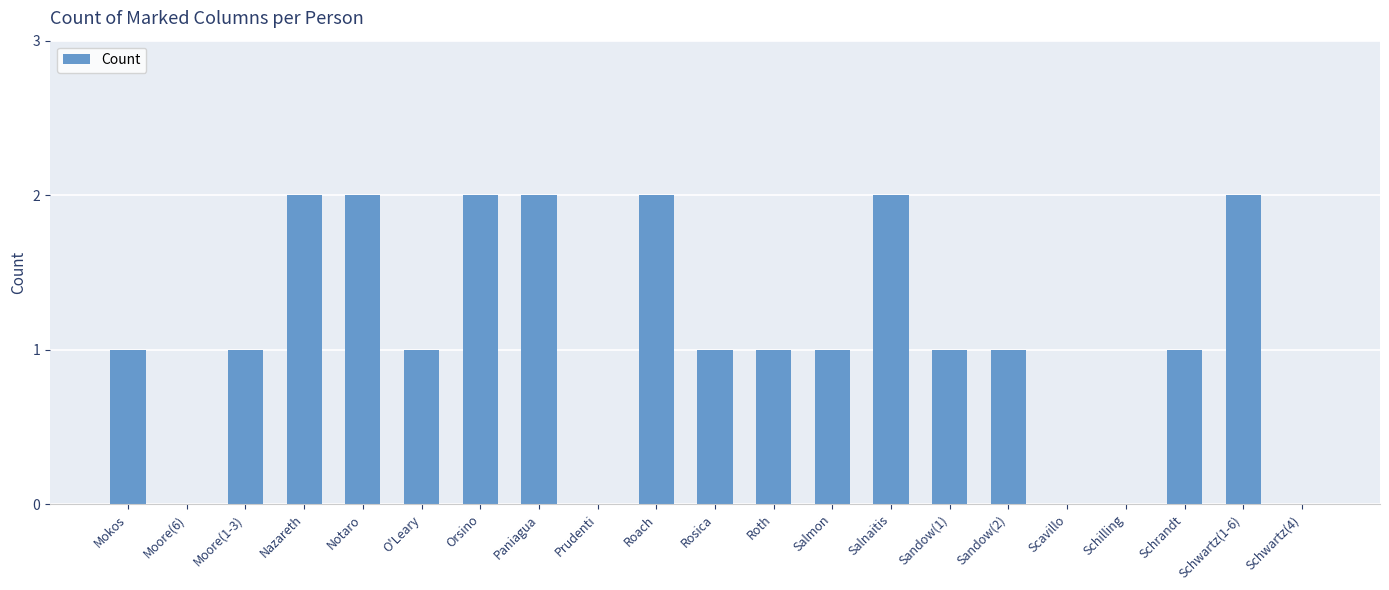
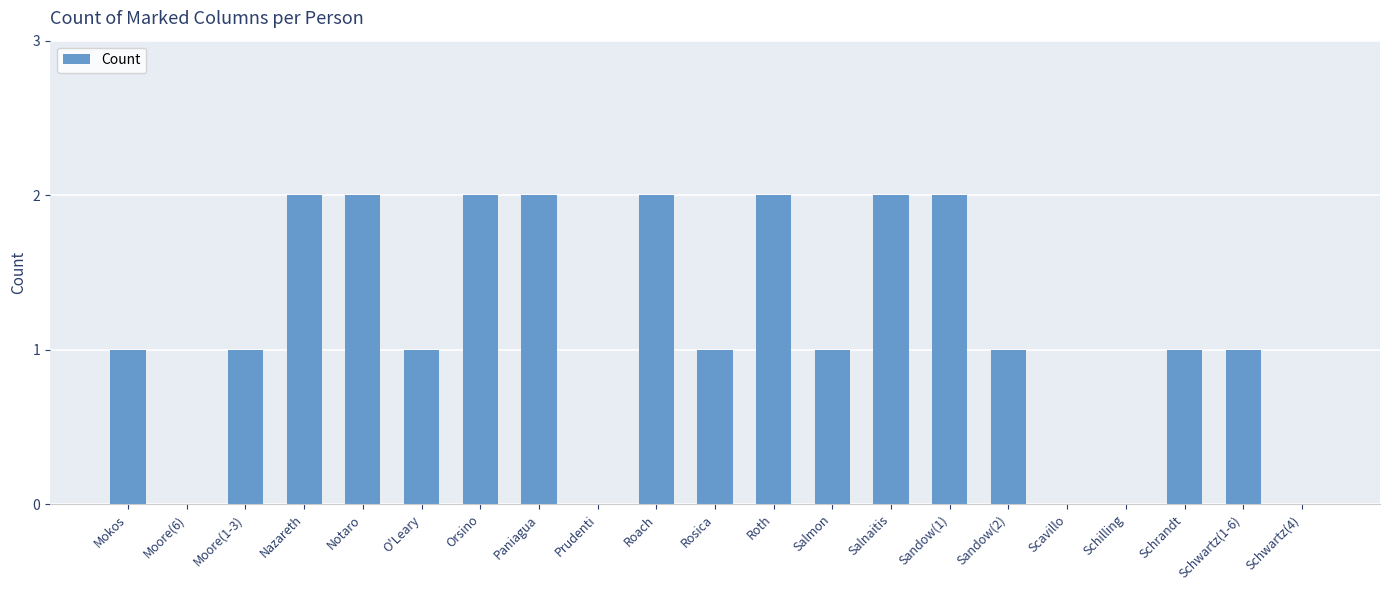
Roth: 1 -> 2
Sandow(1): 1 -> 2
Schwartz(1-6): 2 -> 1
